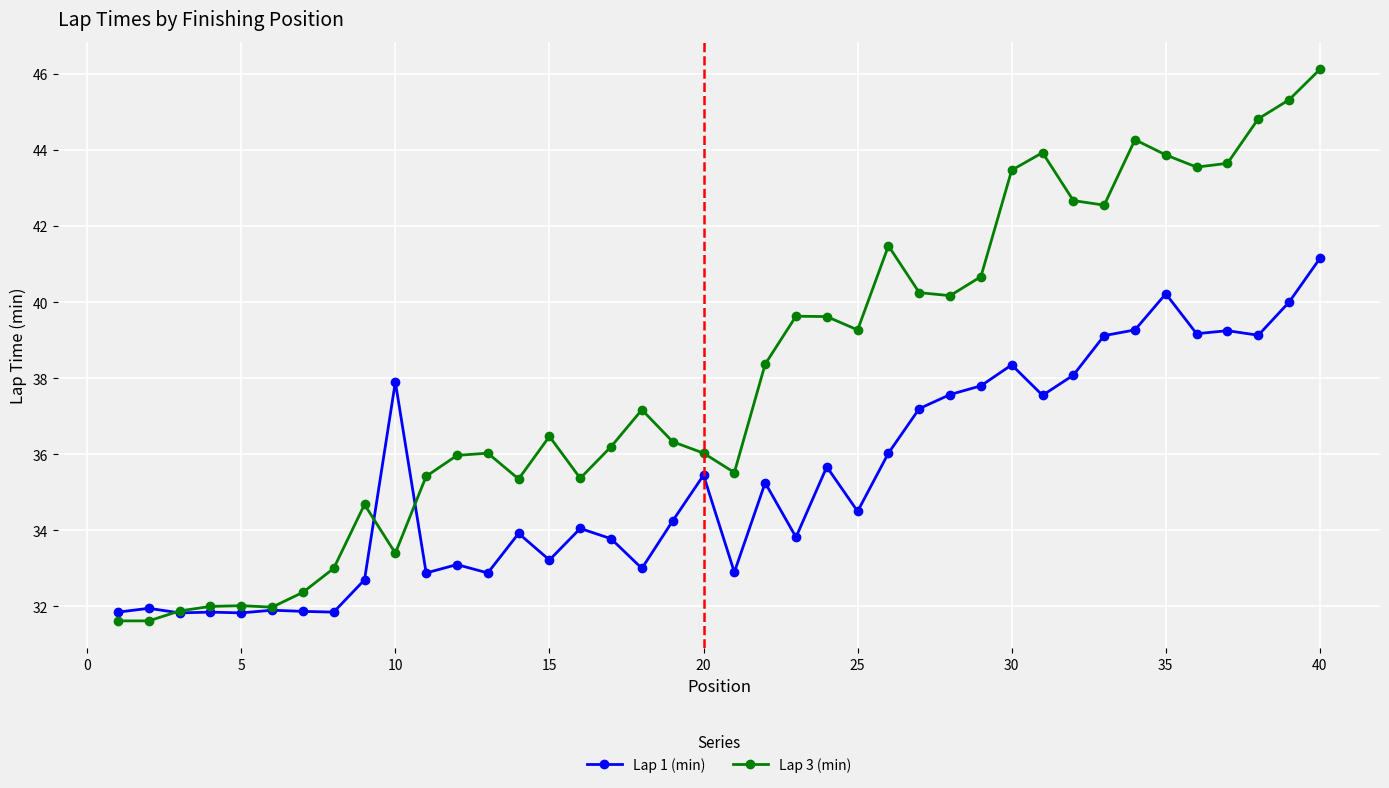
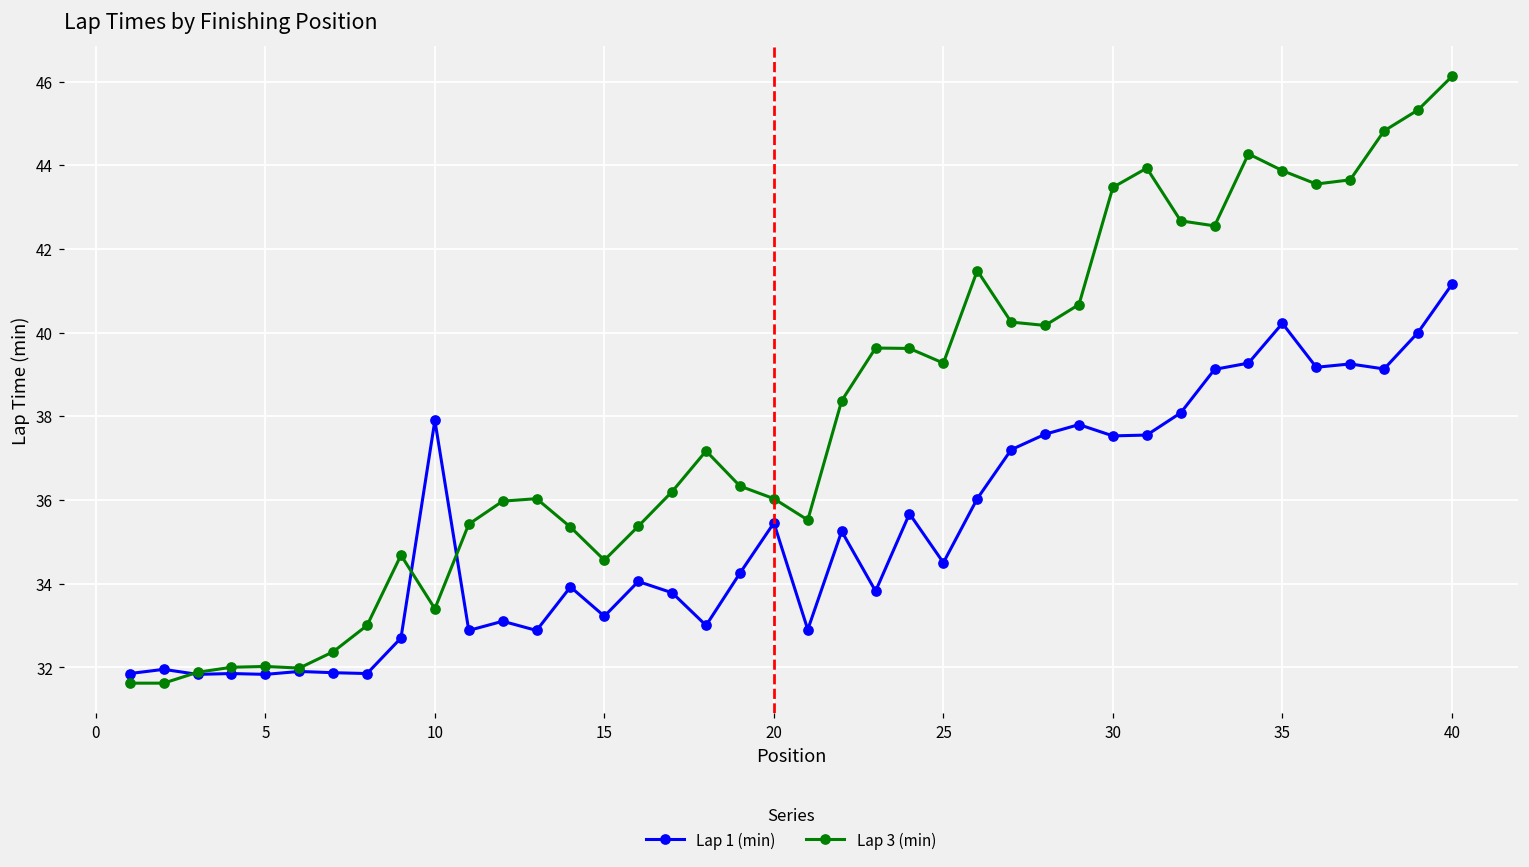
Lap 3 (min), 15: 36.5 -> 34.6
Lap 1 (min), 30: 38.4 -> 37.5
